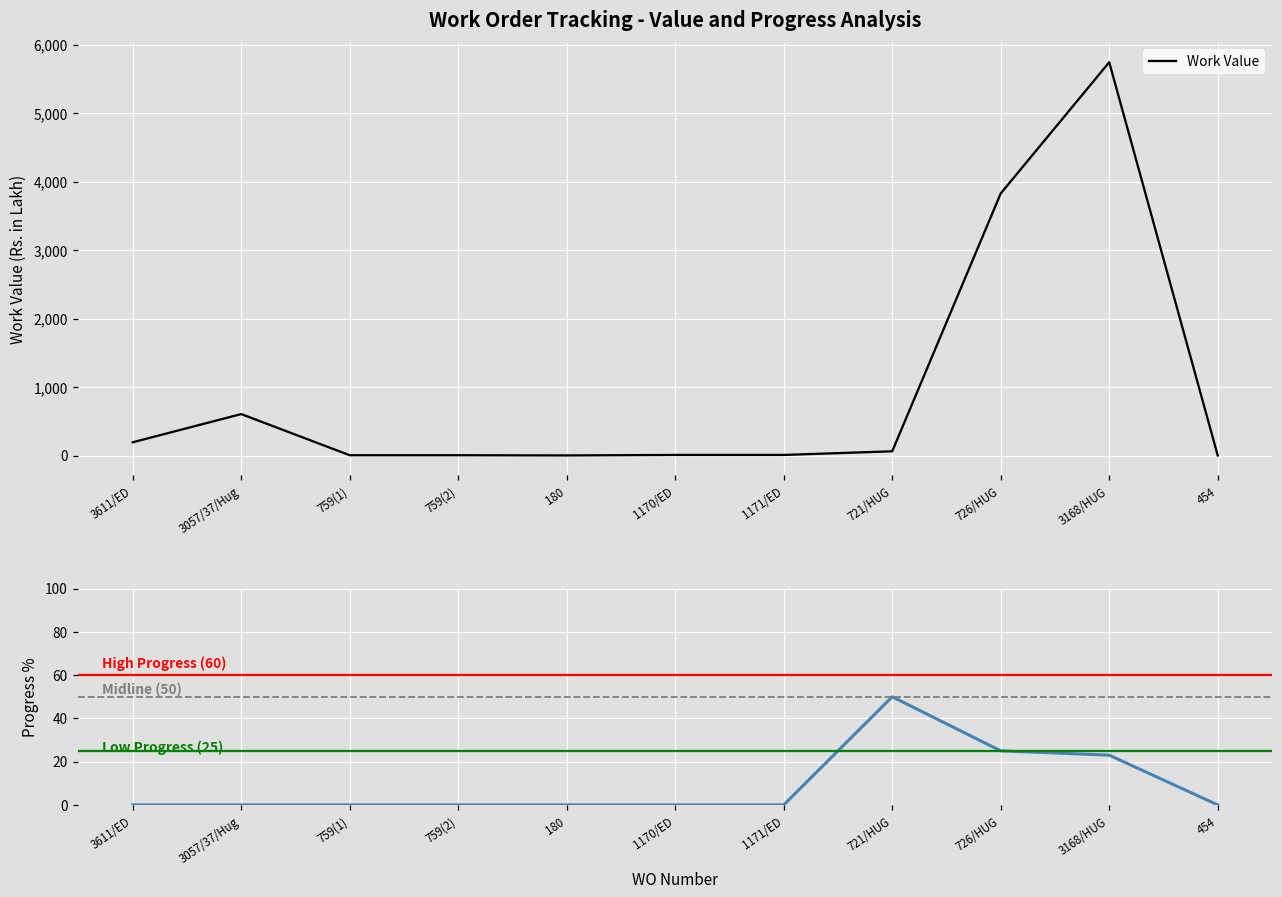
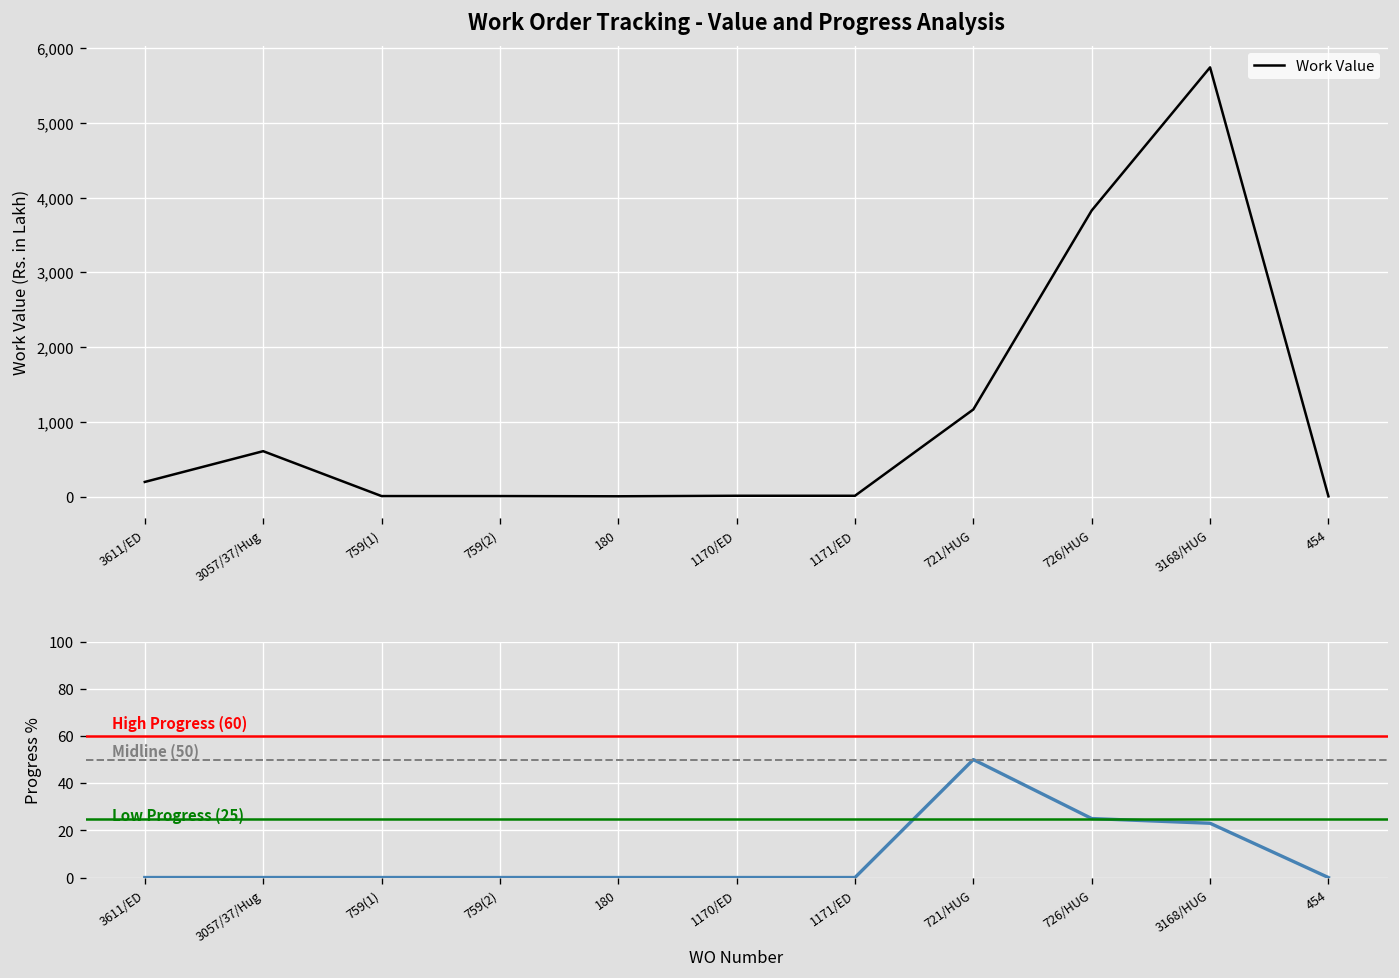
Work Order Tracking - Value and Progress Analysis, 721/HUG: 100 -> 1,200
